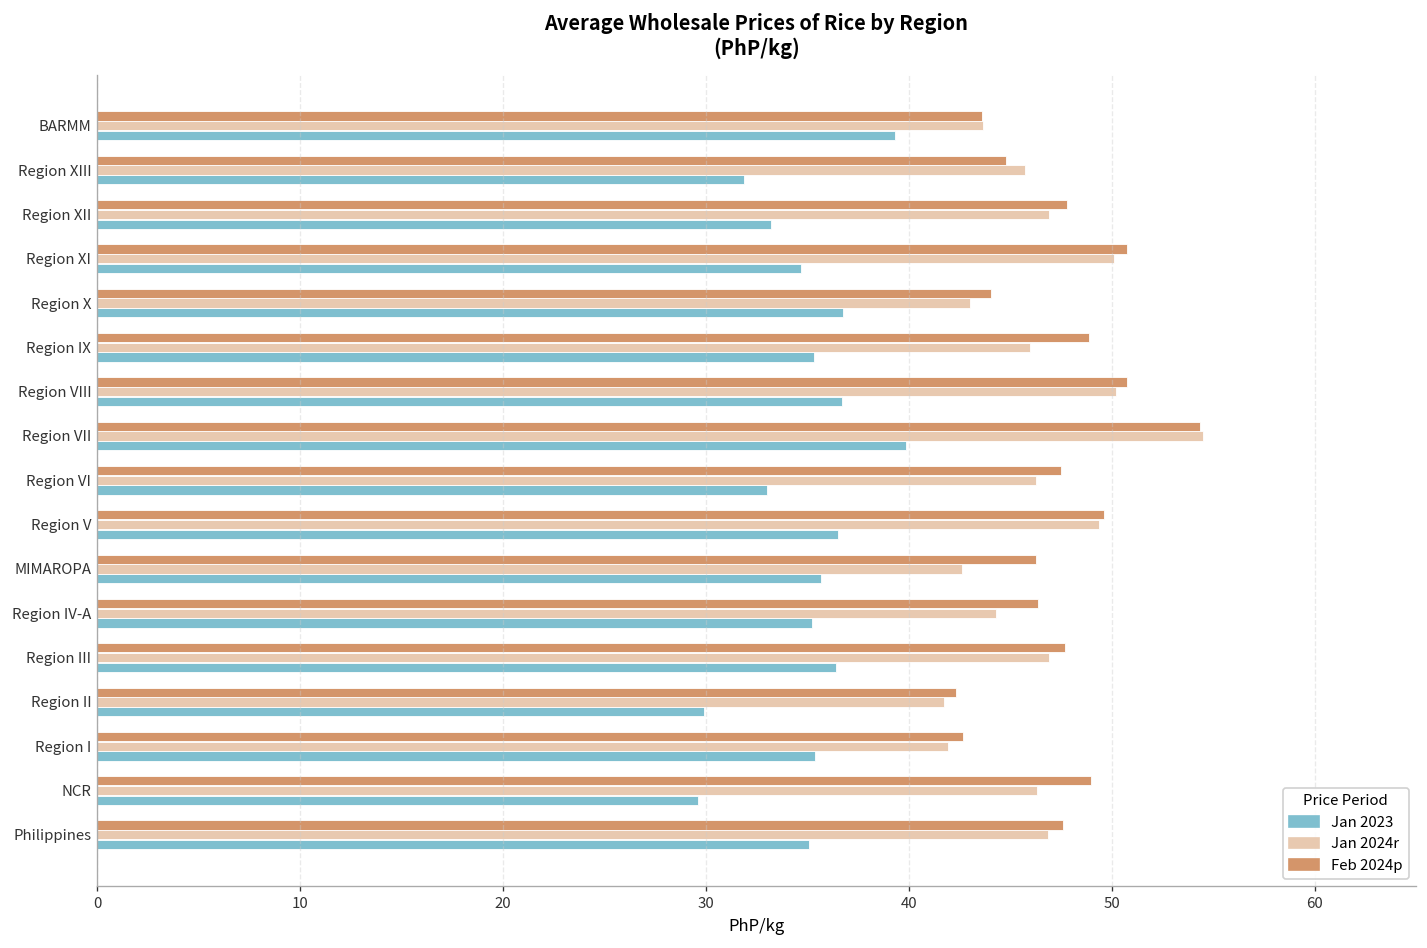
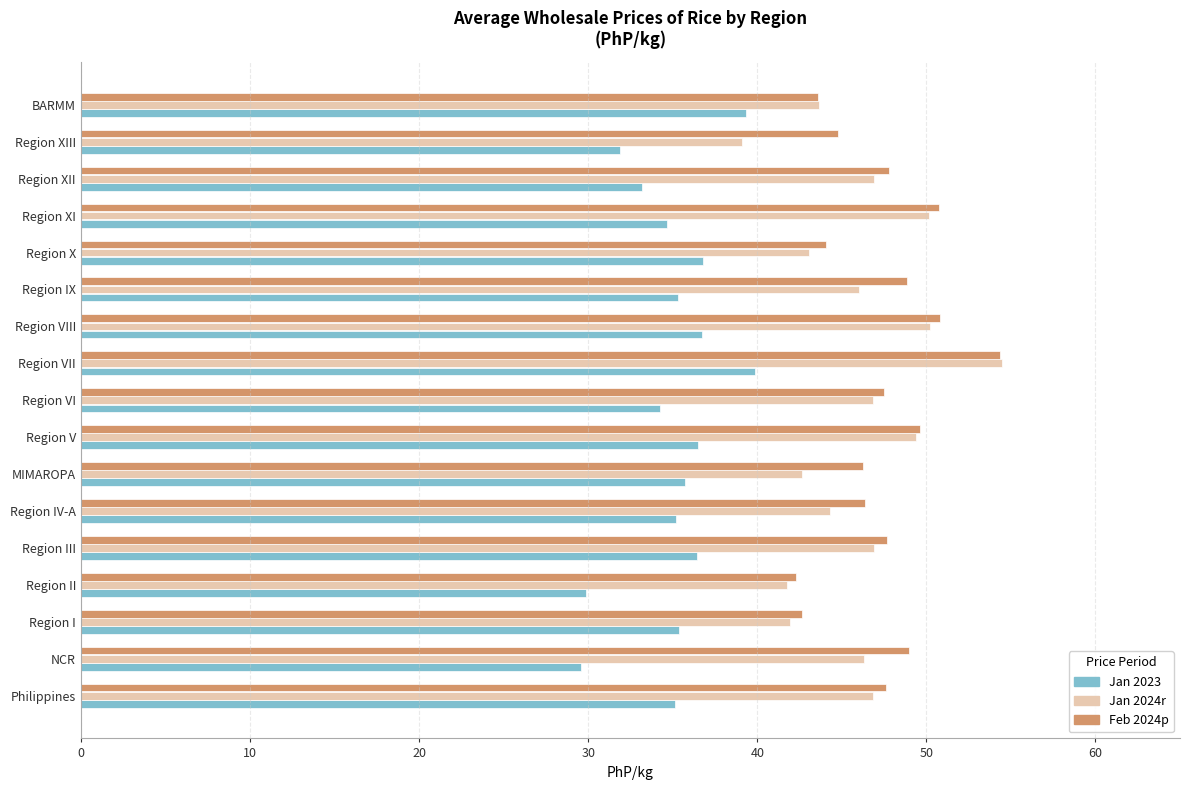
Jan 2024r, Region XIII: 45.7 -> 39.1
Jan 2024r, Region VI: 46.3 -> 46.9
Jan 2023, Region VI: 33.0 -> 34.3
